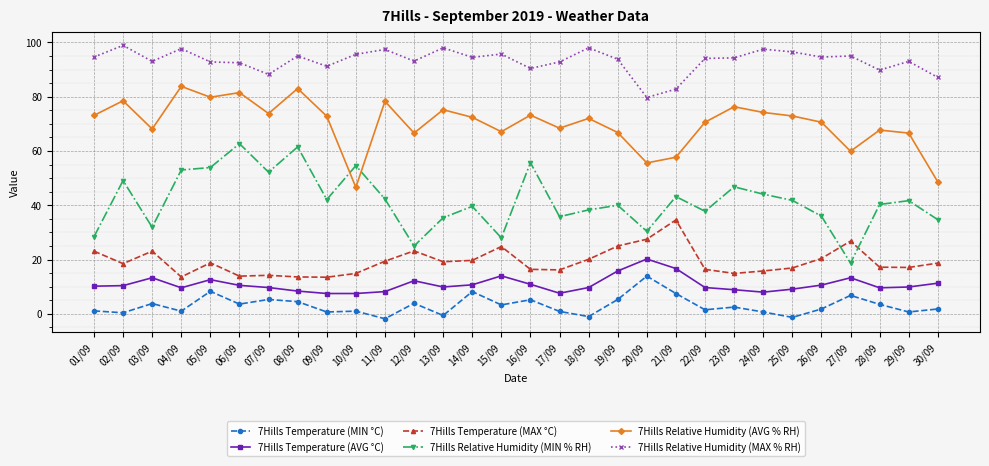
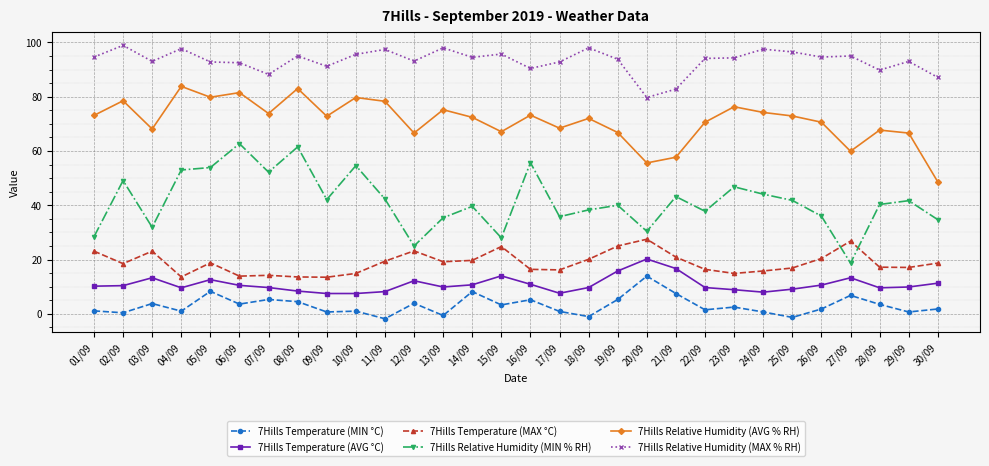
7Hills Relative Humidity (AVG % RH), 10/09: 47 -> 80
7Hills Temperature (MAX °C), 21/09: 35 -> 21
